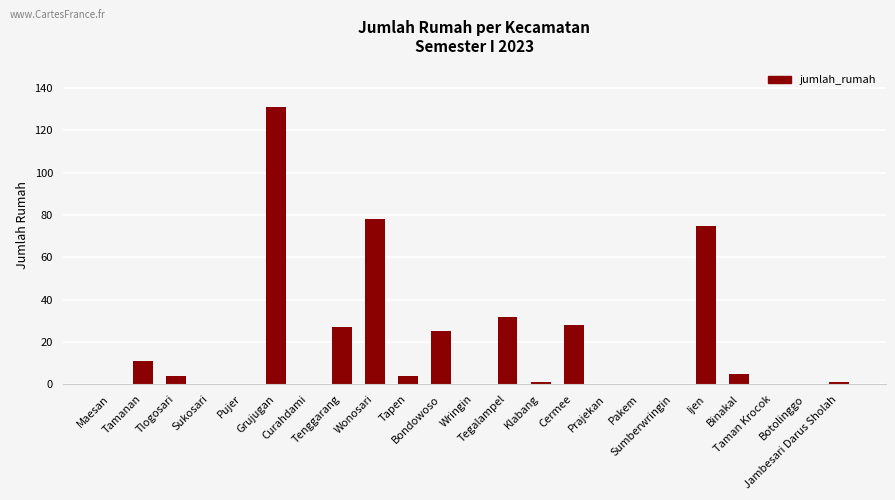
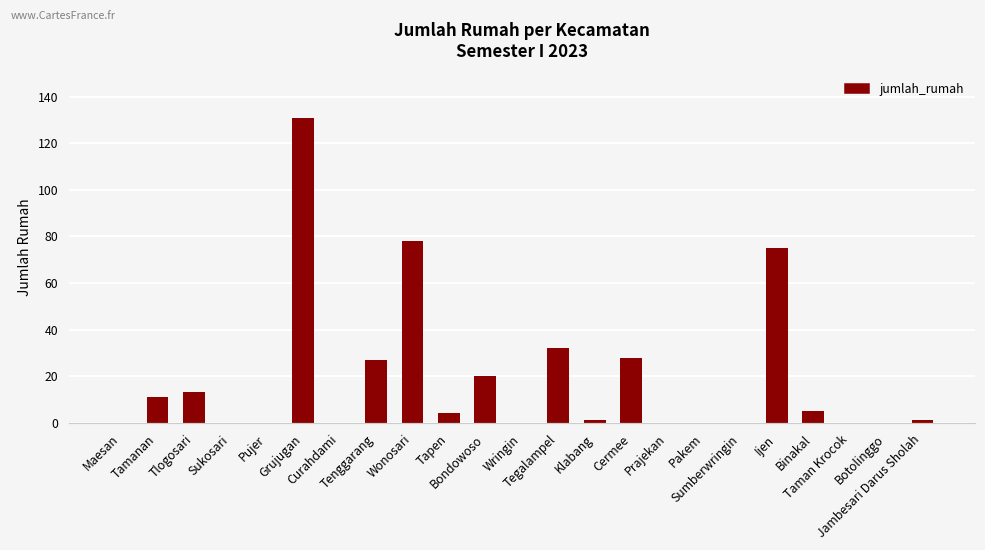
Tlogosari: 4 -> 13
Bondowoso: 25 -> 20
